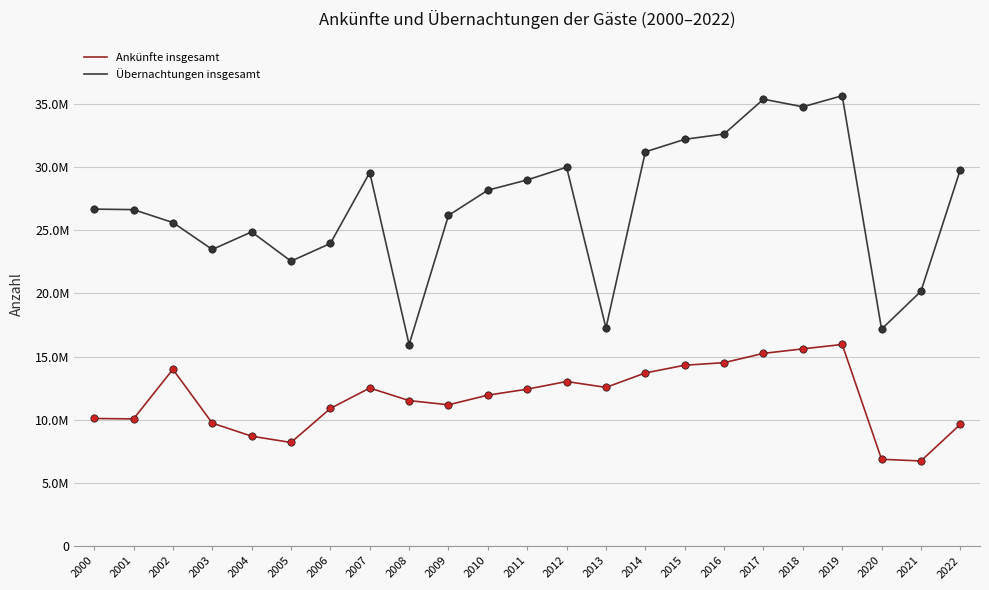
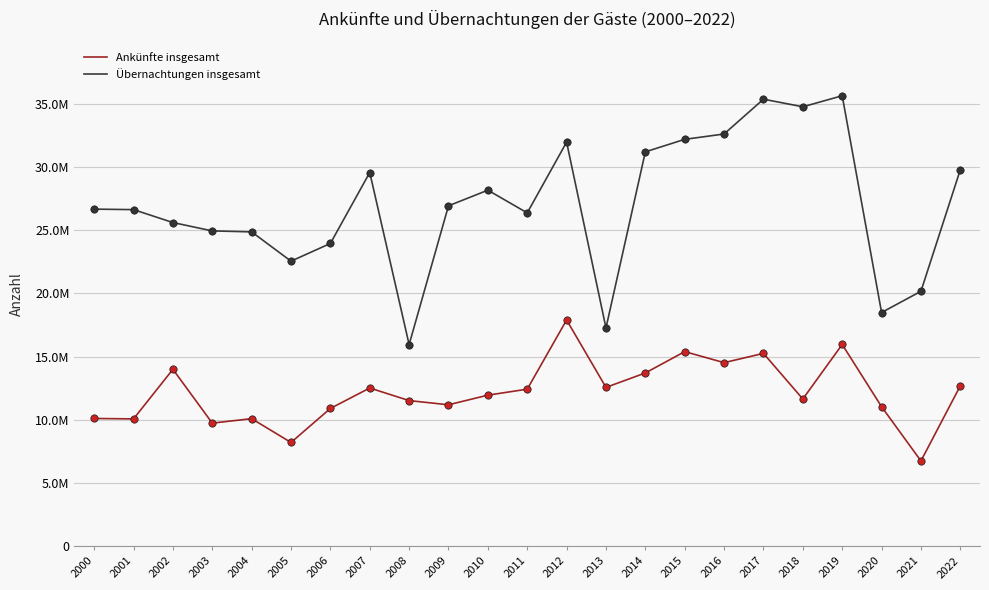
Übernachtungen insgesamt, 2003: 23500000 -> 24900000
Ankünfte insgesamt, 2004: 8700000 -> 10100000
Übernachtungen insgesamt, 2009: 26200000 -> 26900000
Übernachtungen insgesamt, 2011: 29000000 -> 26400000
Ankünfte insgesamt, 2012: 13000000 -> 17900000
Übernachtungen insgesamt, 2012: 30000000 -> 31900000
Ankünfte insgesamt, 2015: 14300000 -> 15400000
Ankünfte insgesamt, 2018: 15600000 -> 11600000
Ankünfte insgesamt, 2020: 6900000 -> 11000000
Übernachtungen insgesamt, 2020: 17200000 -> 18500000
Ankünfte insgesamt, 2022: 9600000 -> 12700000
